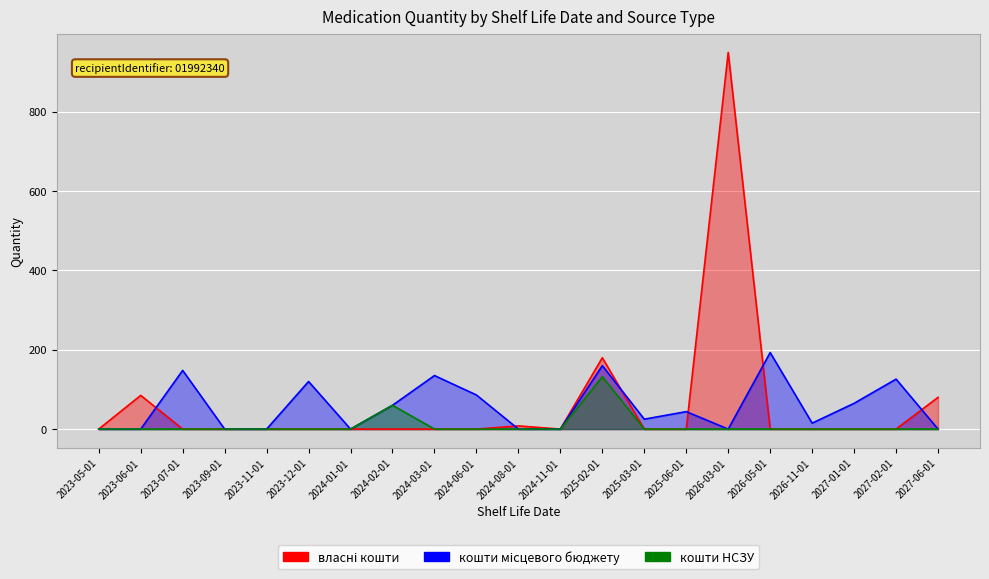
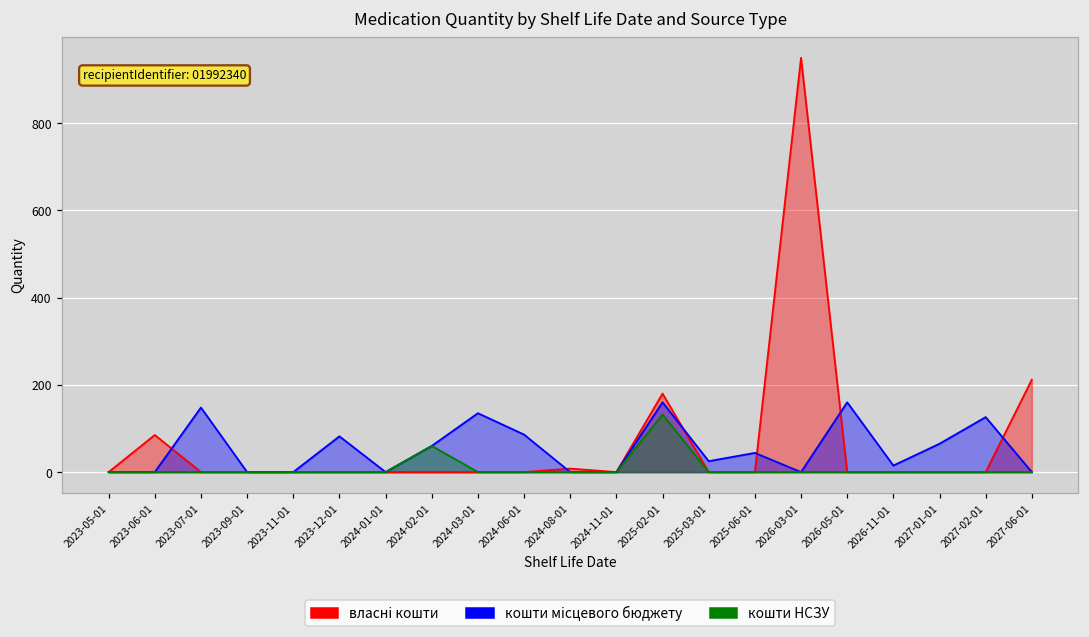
кошти місцевого бюджету, 2023-12-01: 120 -> 80
кошти місцевого бюджету, 2026-05-01: 190 -> 160
власні кошти, 2027-06-01: 80 -> 210
